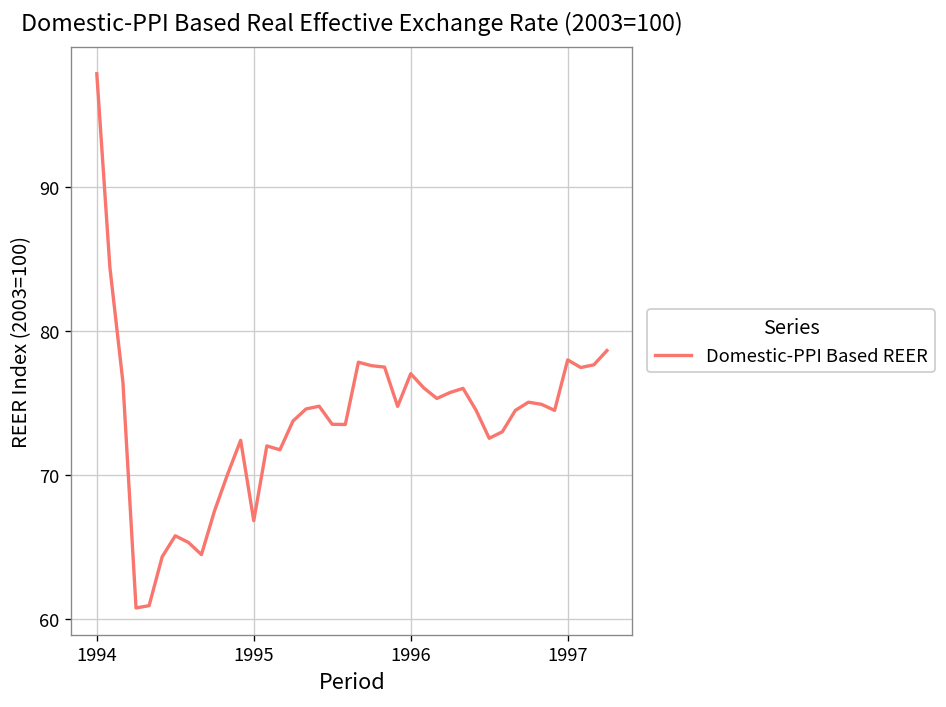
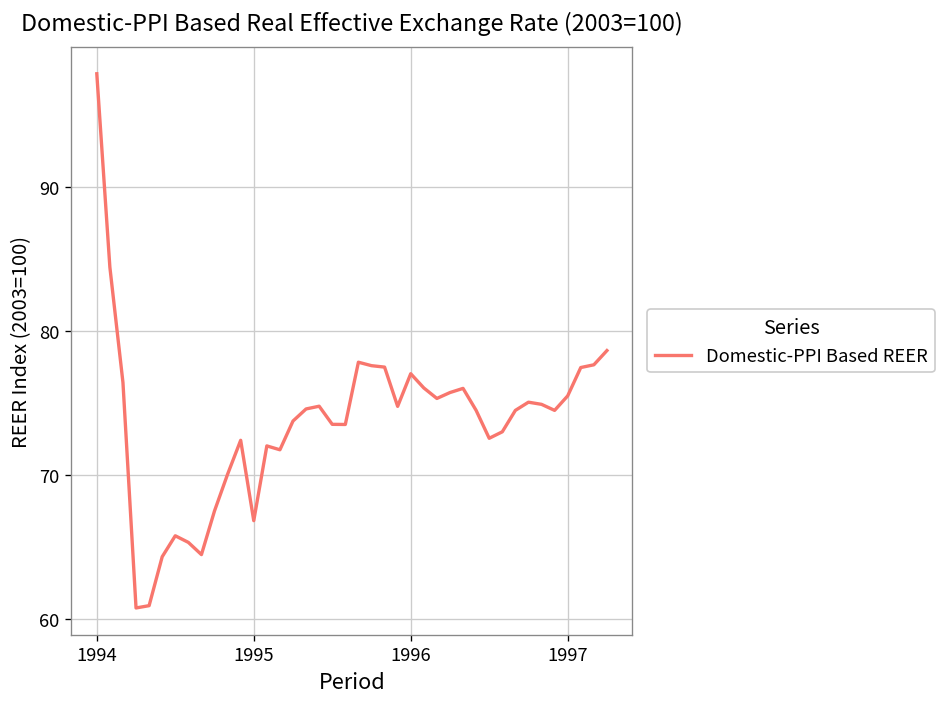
1997: 78.0 -> 75.5
